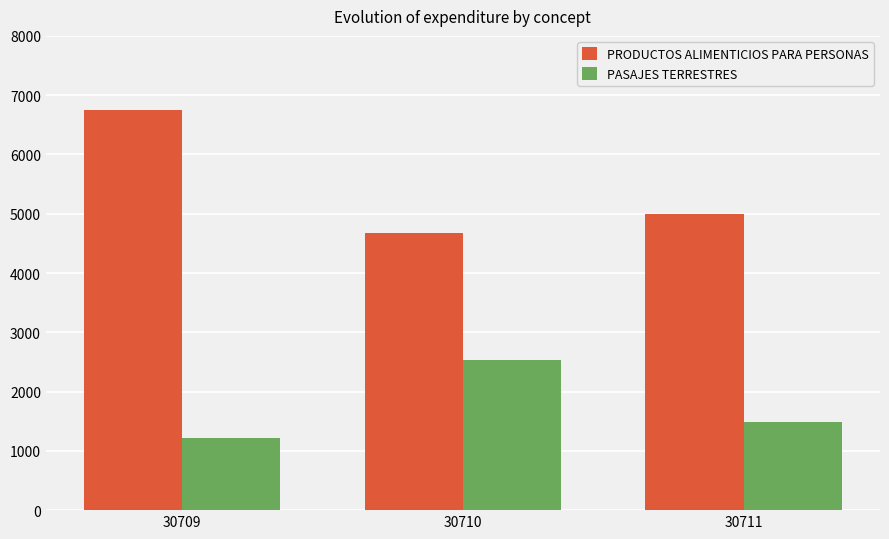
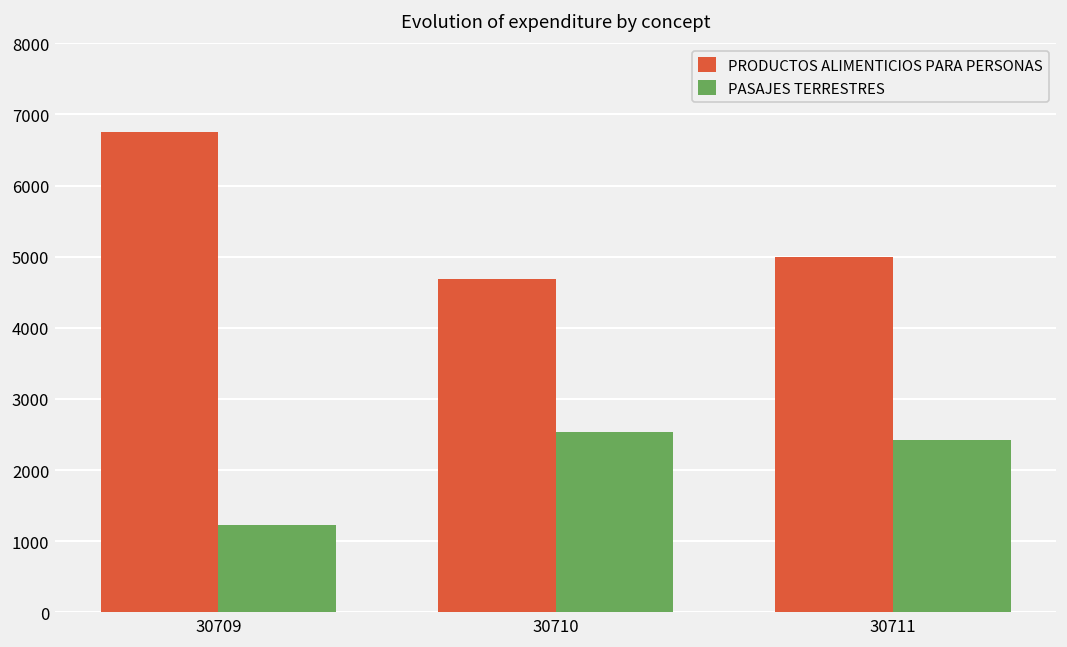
PASAJES TERRESTRES, 30711: 1500 -> 2400
